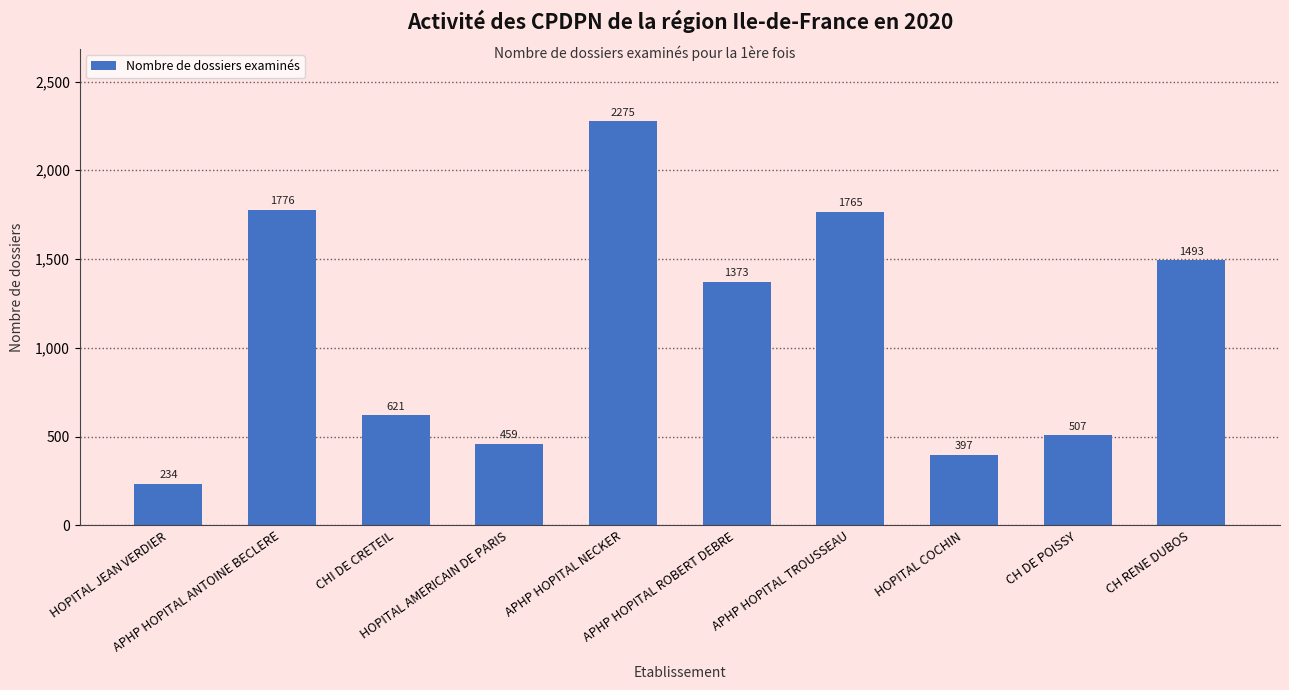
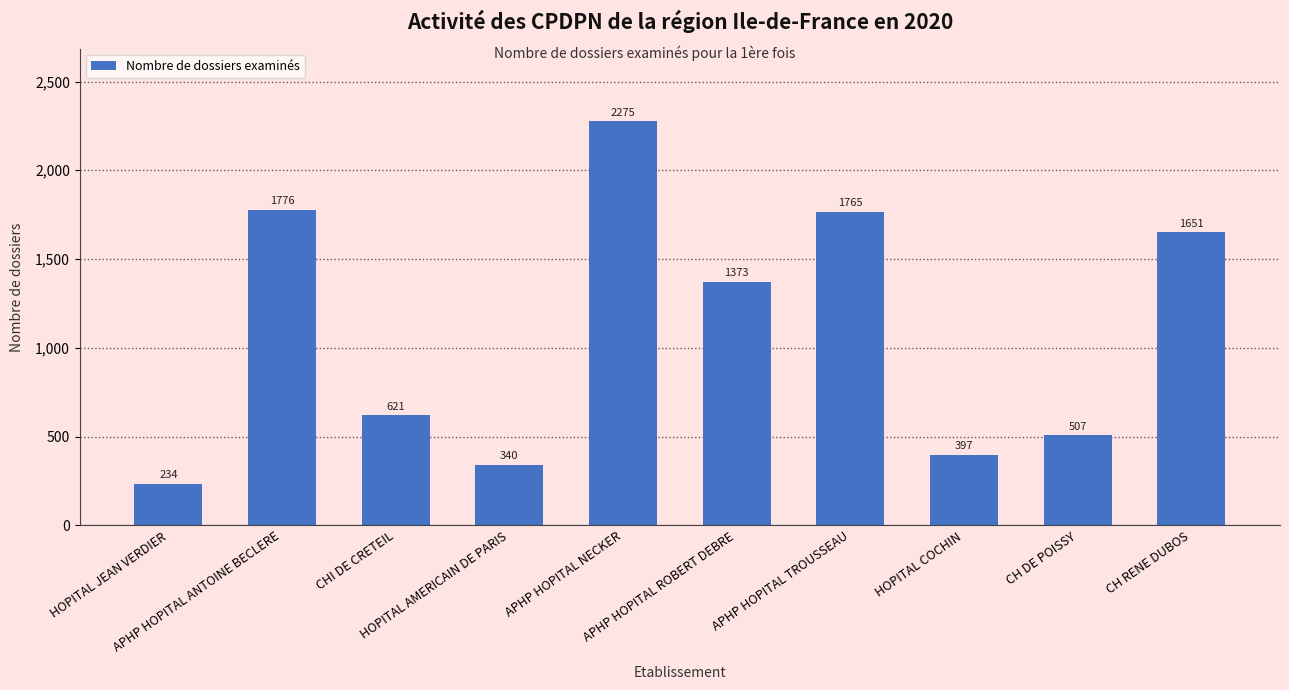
HOPITAL AMERICAIN DE PARIS: 459 -> 340
CH RENE DUBOS: 1493 -> 1651
